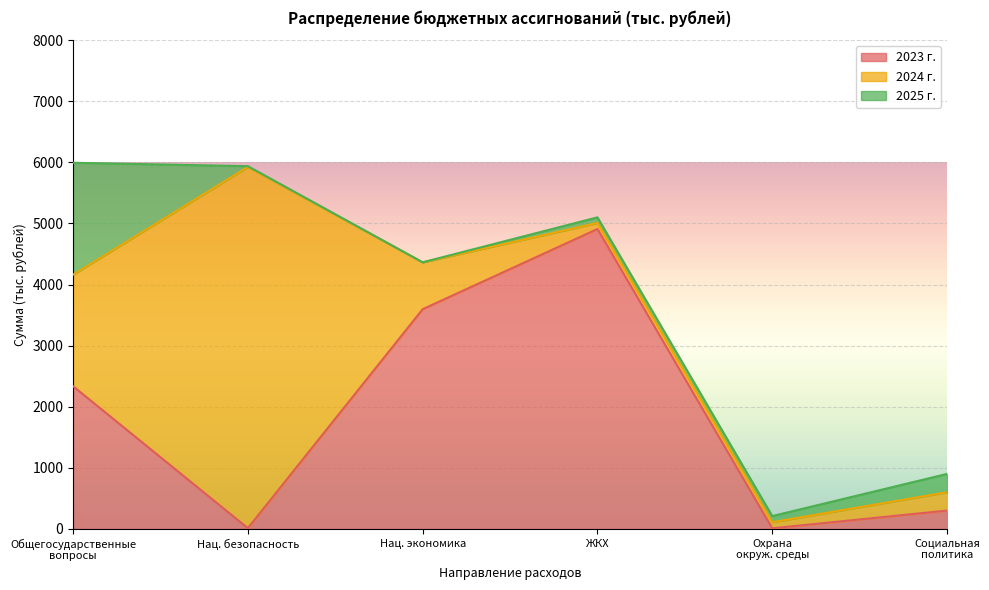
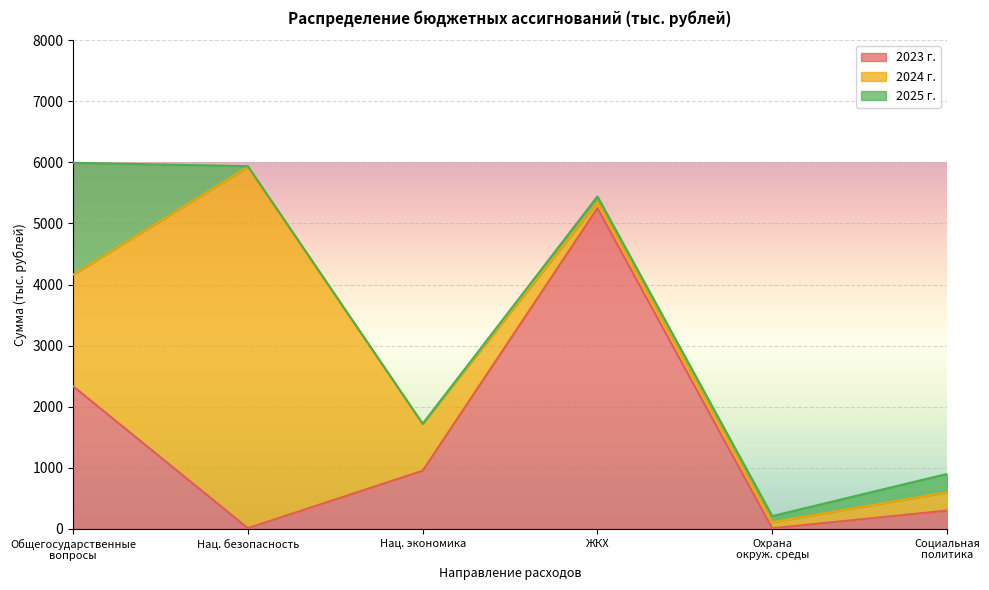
2023 г., Нац. экономика: 3600 -> 1000
2023 г., ЖКХ: 4900 -> 5300
